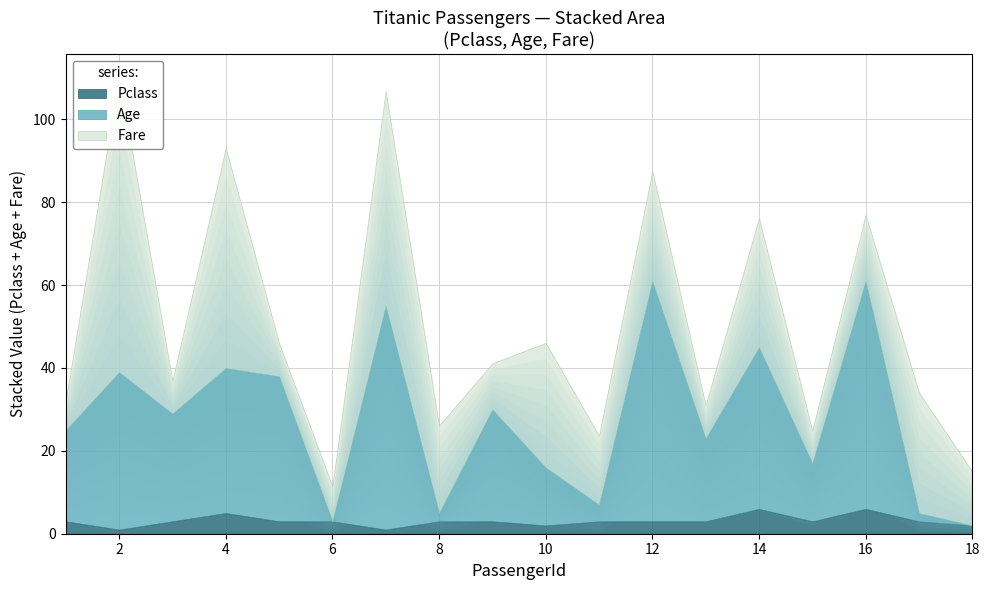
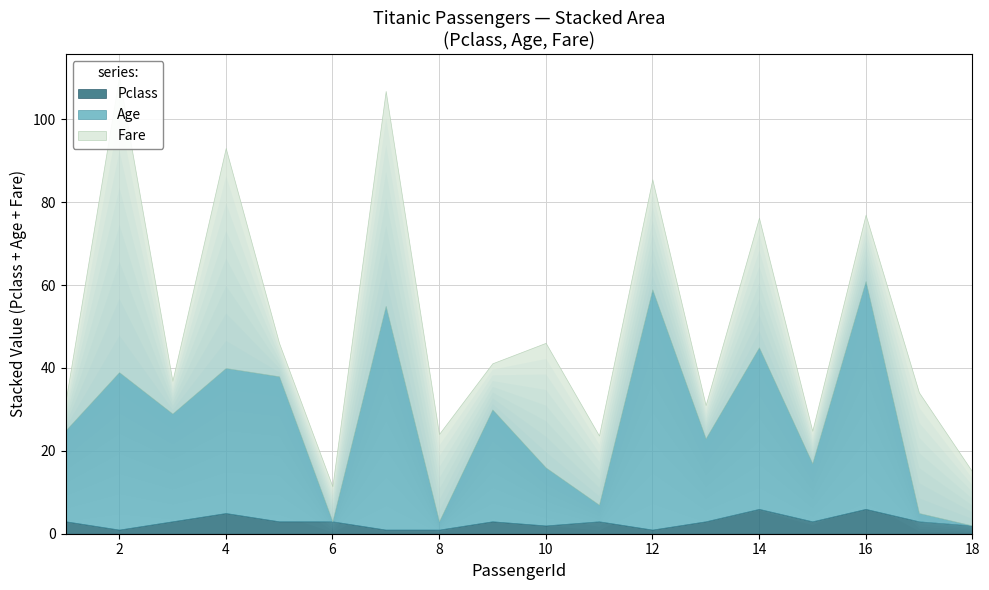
Pclass, 8: 3 -> 1
Pclass, 12: 3 -> 1
